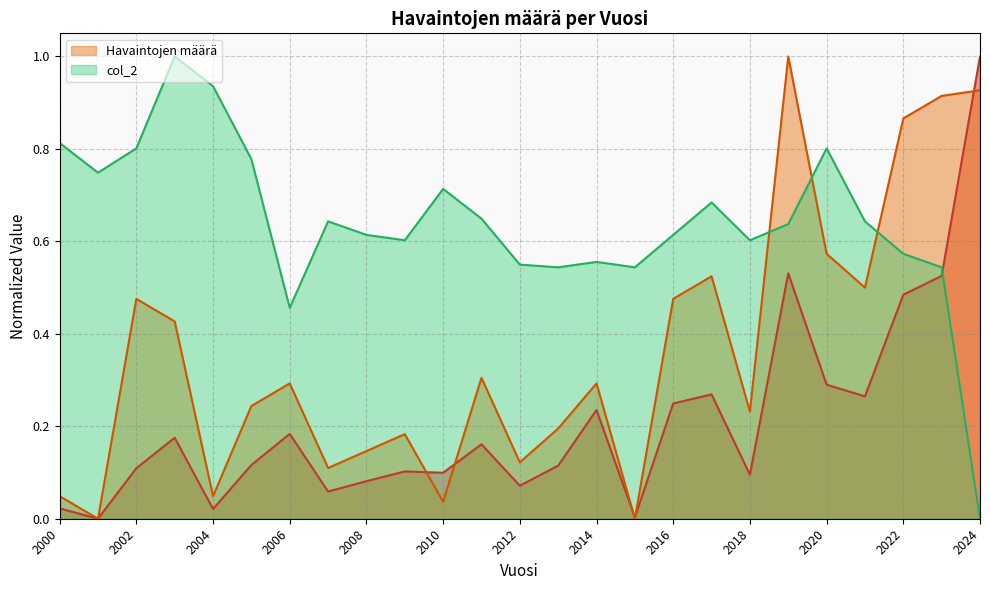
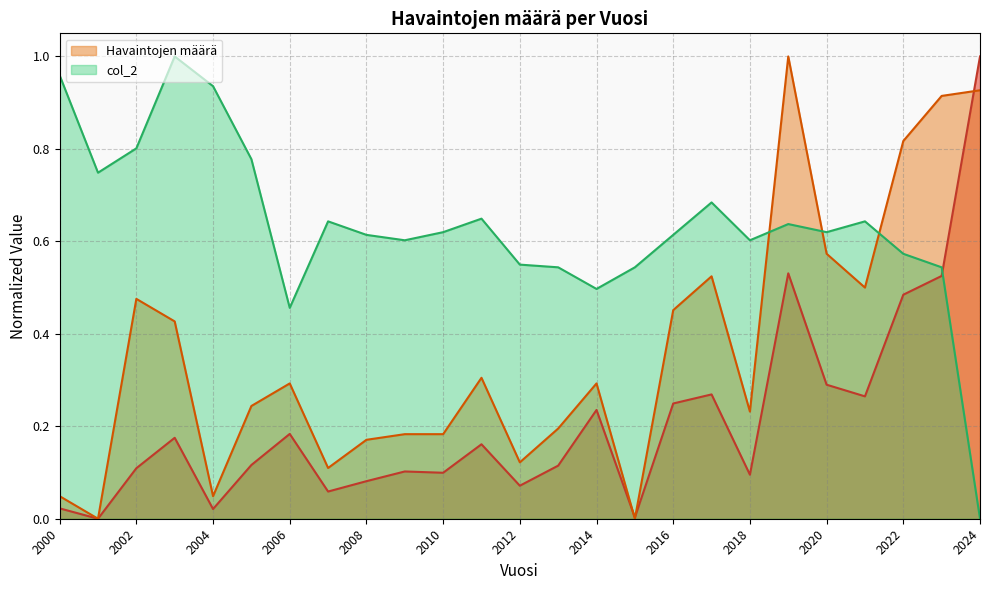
col_2, 2000: 0.81 -> 0.96
Havaintojen määrä, 2008: 0.15 -> 0.17
Havaintojen määrä, 2010: 0.04 -> 0.18
col_2, 2010: 0.71 -> 0.62
col_2, 2014: 0.56 -> 0.50
Havaintojen määrä, 2016: 0.48 -> 0.45
col_2, 2020: 0.80 -> 0.62
Havaintojen määrä, 2022: 0.87 -> 0.82
